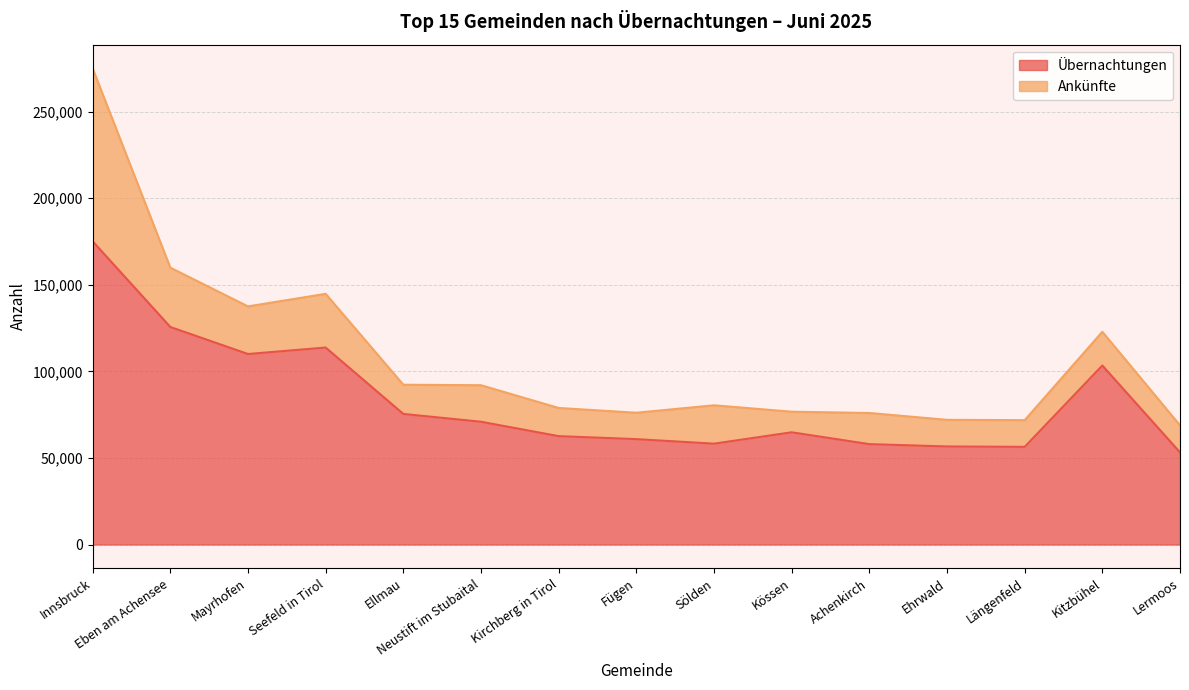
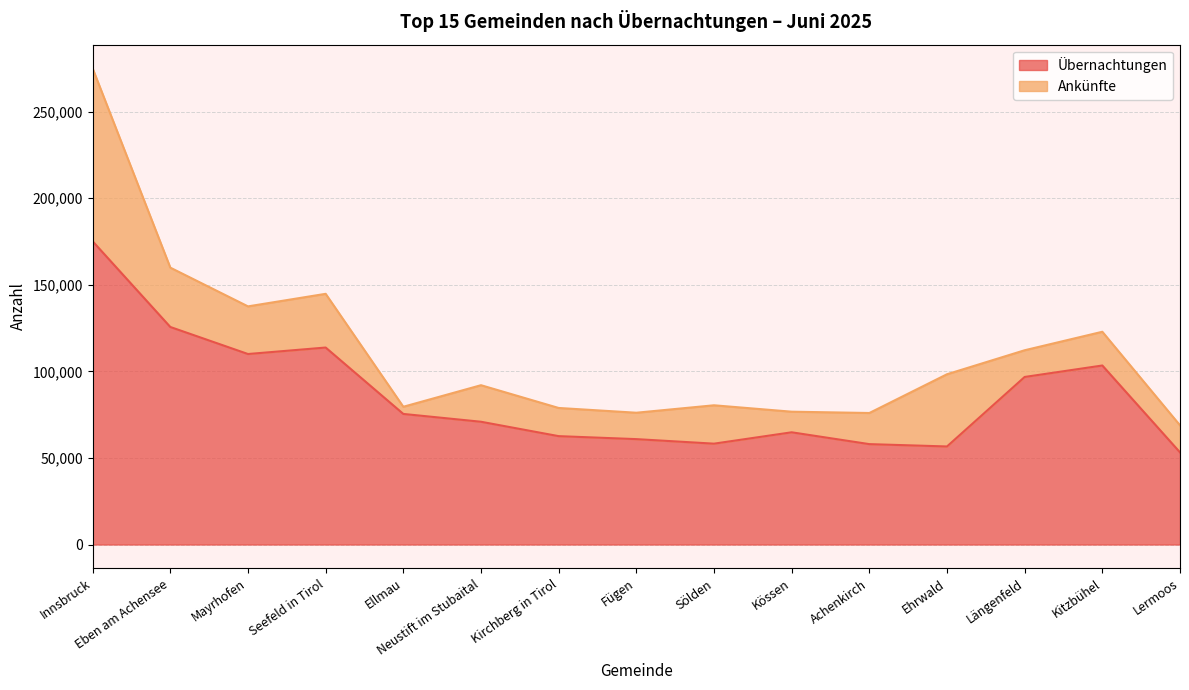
Ankünfte, Ellmau: 17,000 -> 4,000
Ankünfte, Ehrwald: 15,000 -> 42,000
Übernachtungen, Längenfeld: 56,000 -> 97,000
